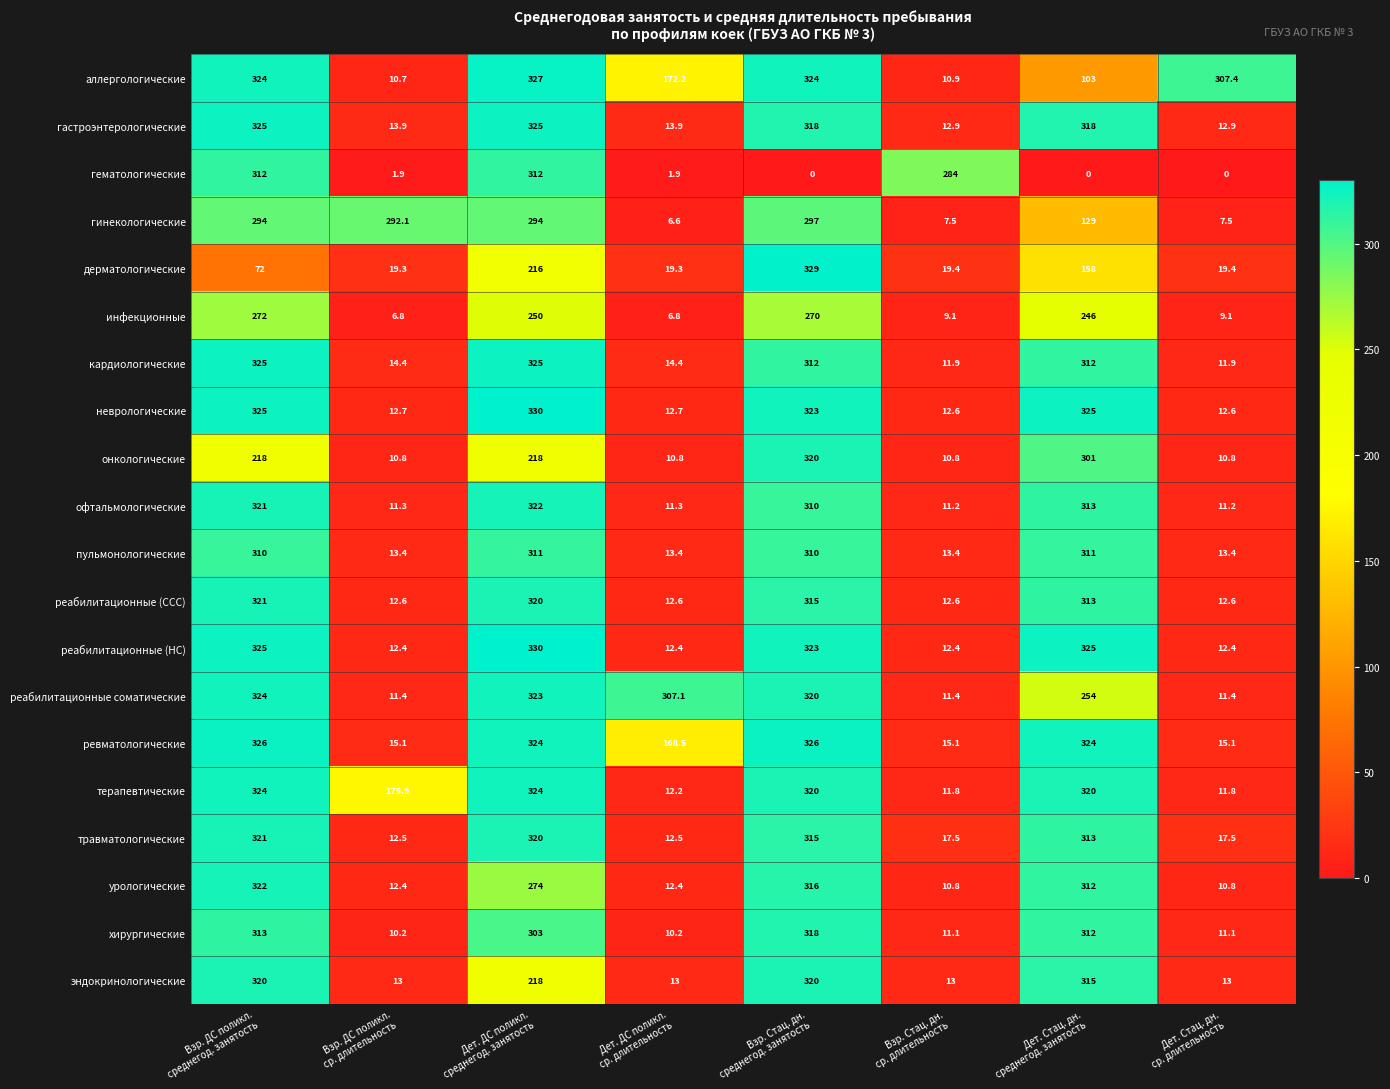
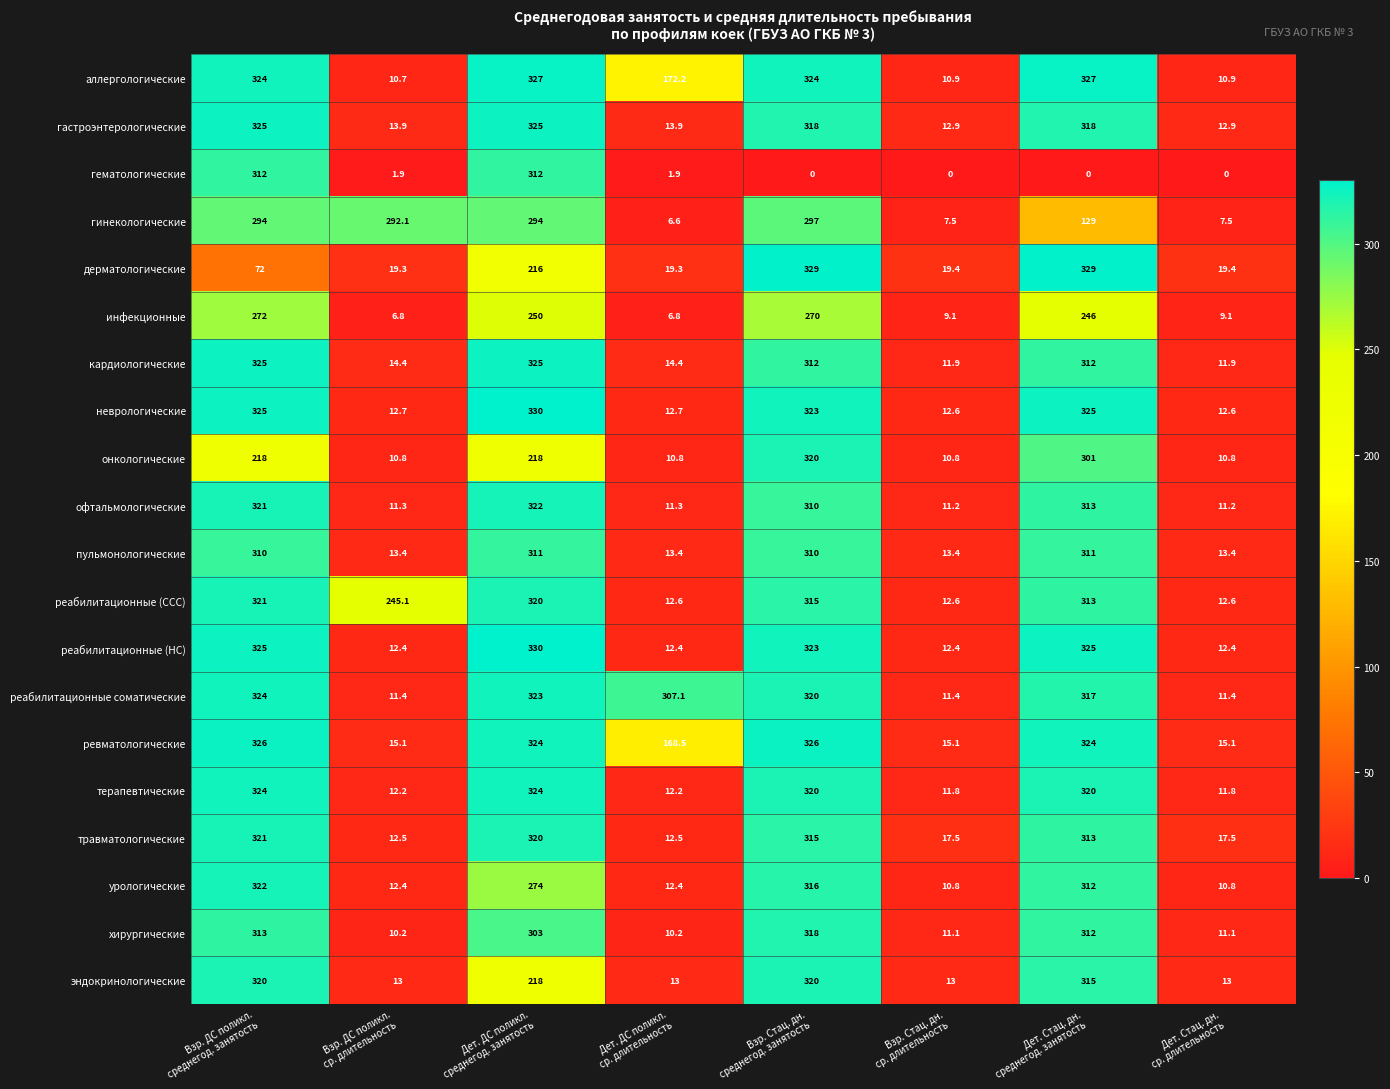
аллергологические, Дет. Стац. дн. среднегод. занятость: 103 -> 327
аллергологические, Дет. Стац. дн. ср. длительность: 307.4 -> 10.9
гематологические, Взр. Стац. дн. ср. длительность: 284 -> 0
дерматологические, Дет. Стац. дн. среднегод. занятость: 158 -> 329
реабилитационные (ССС), Взр. ДС поликл. ср. длительность: 12.6 -> 245.1
реабилитационные соматические, Дет. Стац. дн. среднегод. занятость: 254 -> 317
терапевтические, Взр. ДС поликл. ср. длительность: 175.9 -> 12.2
